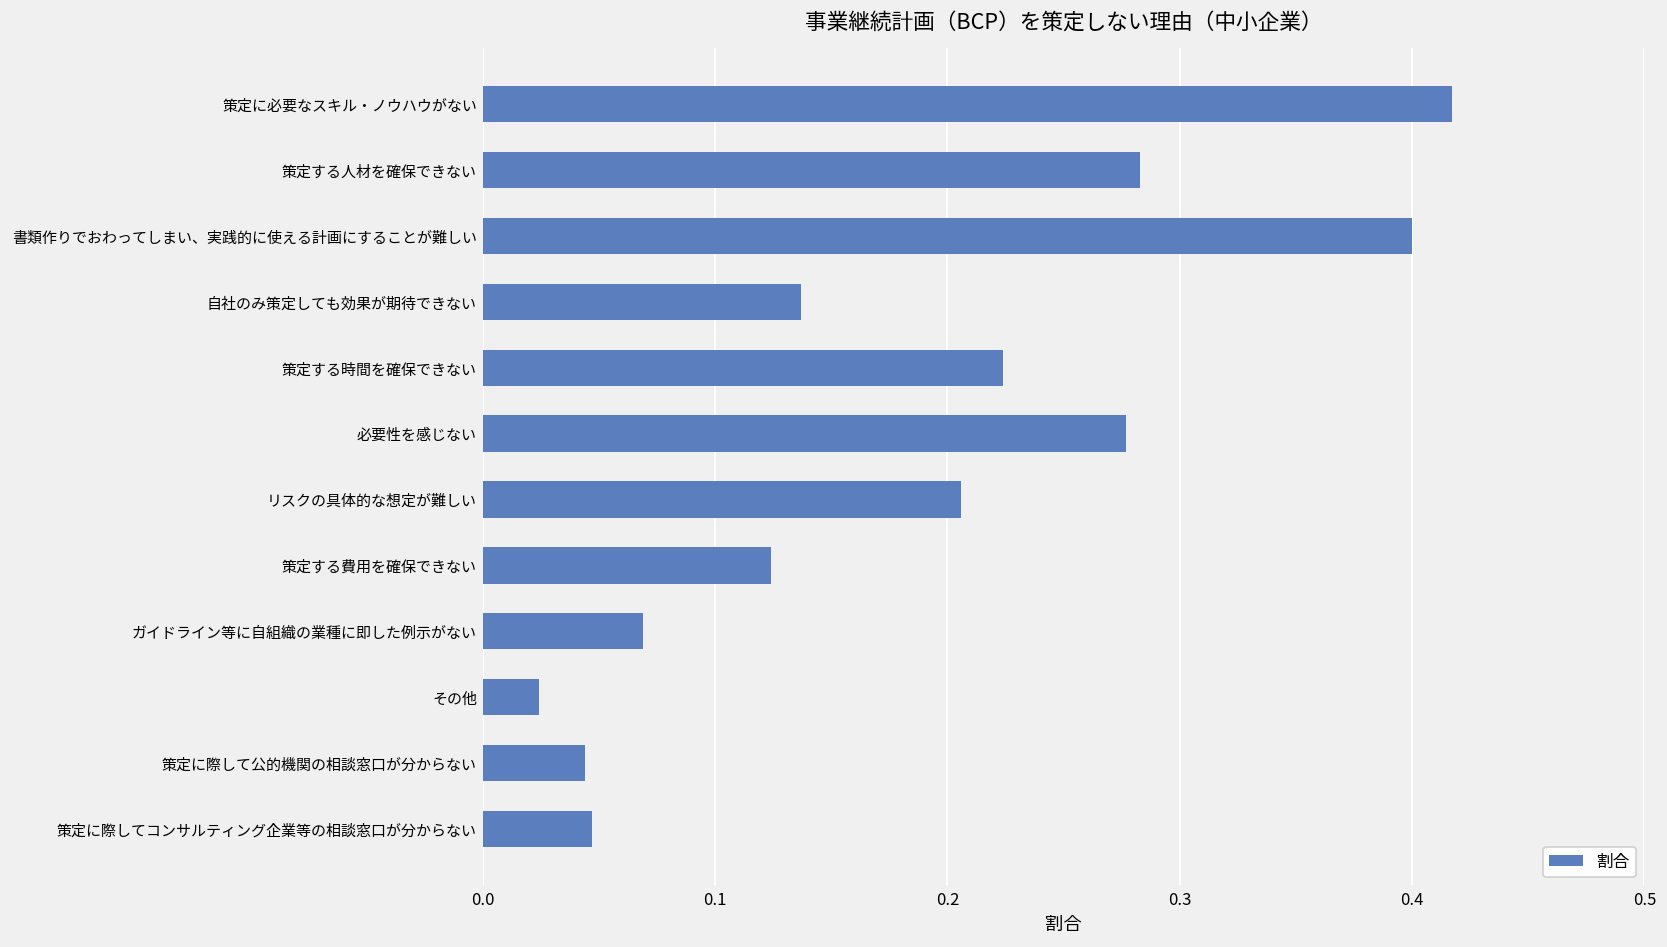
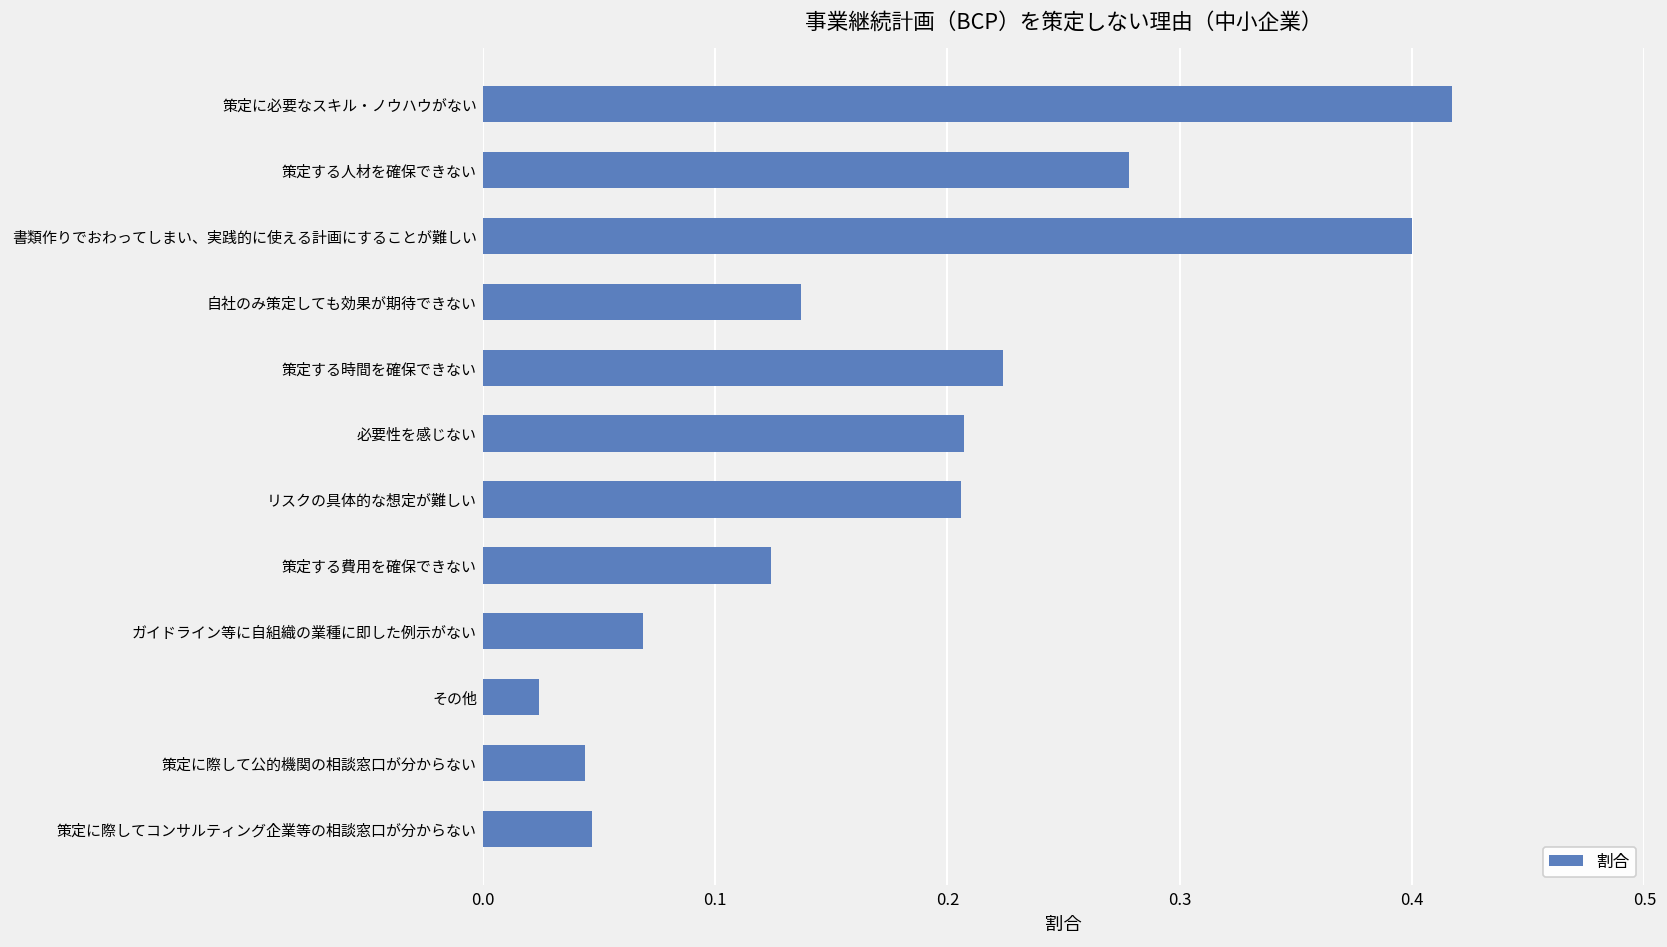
策定する人材を確保できない: 0.283 -> 0.278
必要性を感じない: 0.277 -> 0.207
